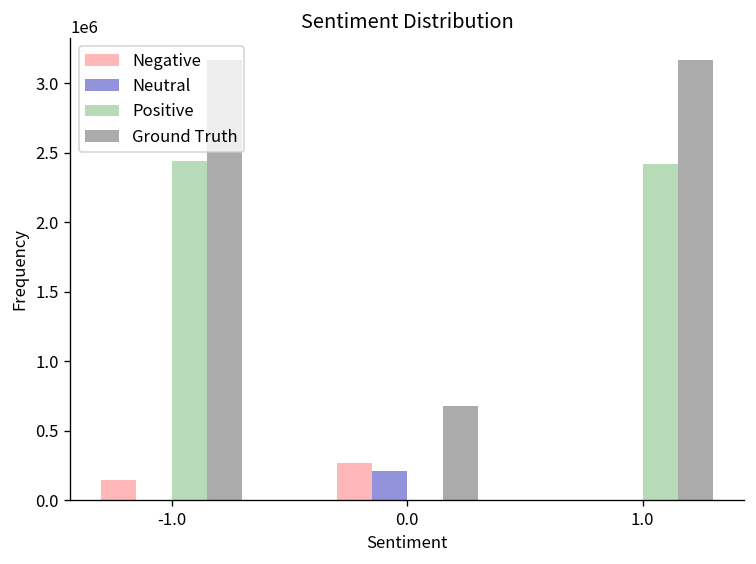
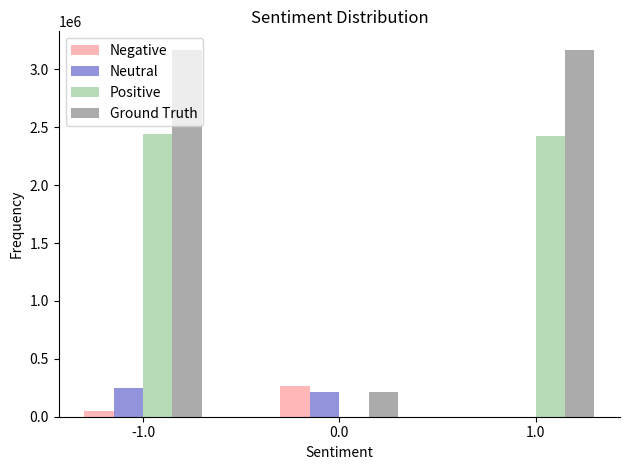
Negative, -1.0: 140000 -> 50000
Neutral, -1.0: 0 -> 240000
Ground Truth, 0.0: 680000 -> 210000
